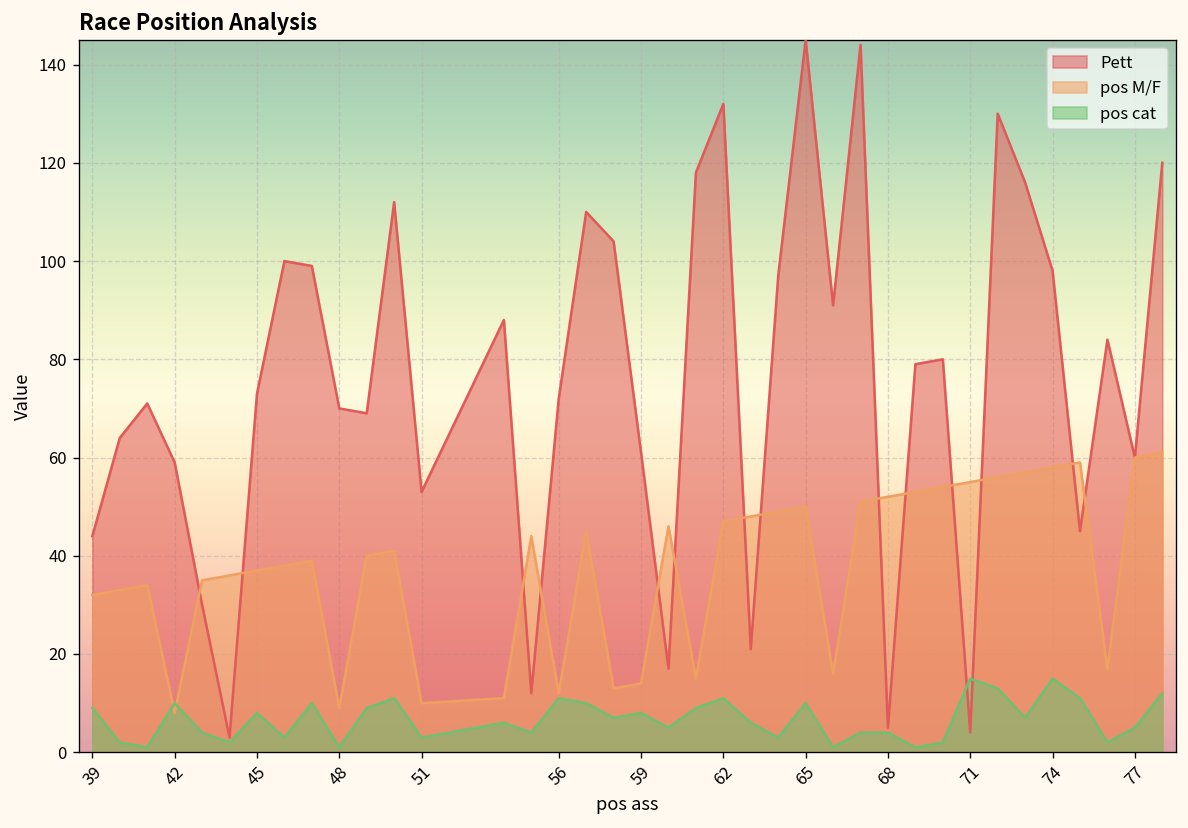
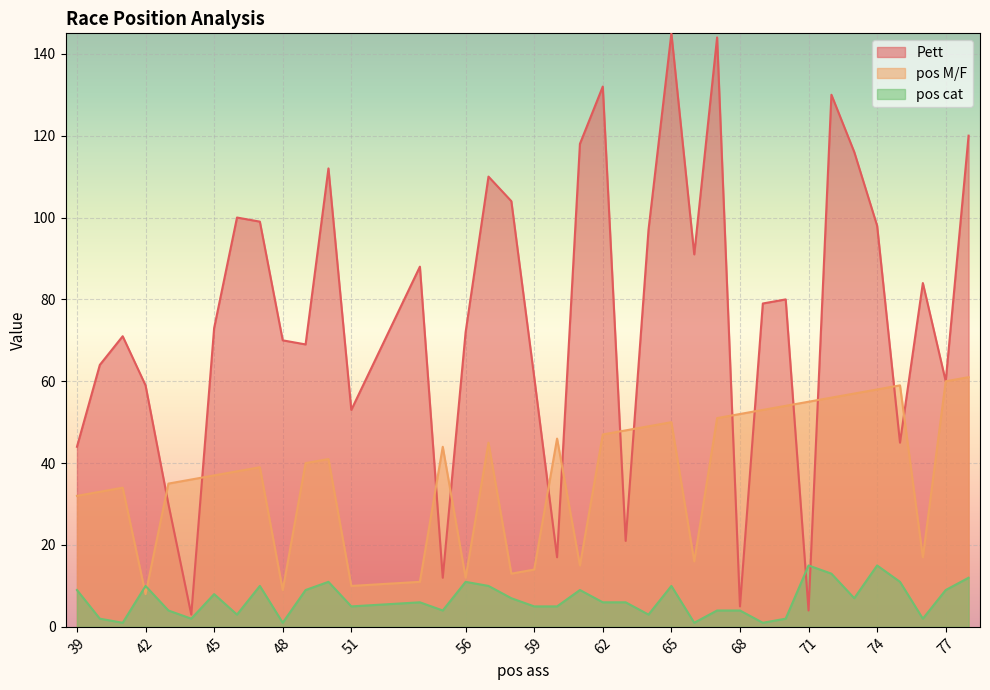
pos cat, 51: 3 -> 5
pos cat, 59: 8 -> 5
pos cat, 62: 11 -> 6
pos cat, 77: 5 -> 9
